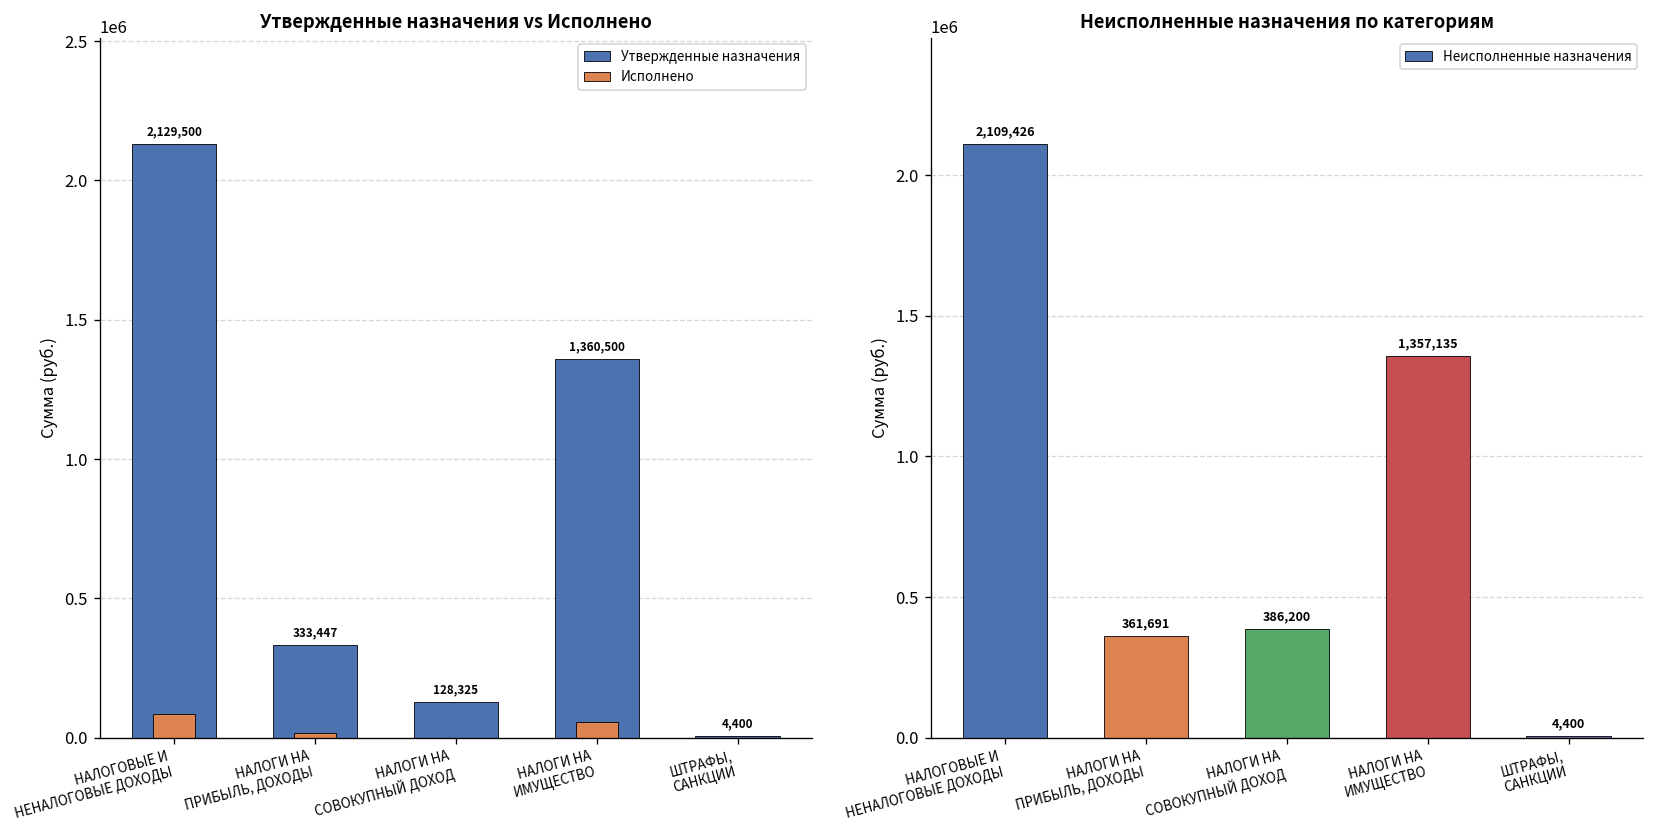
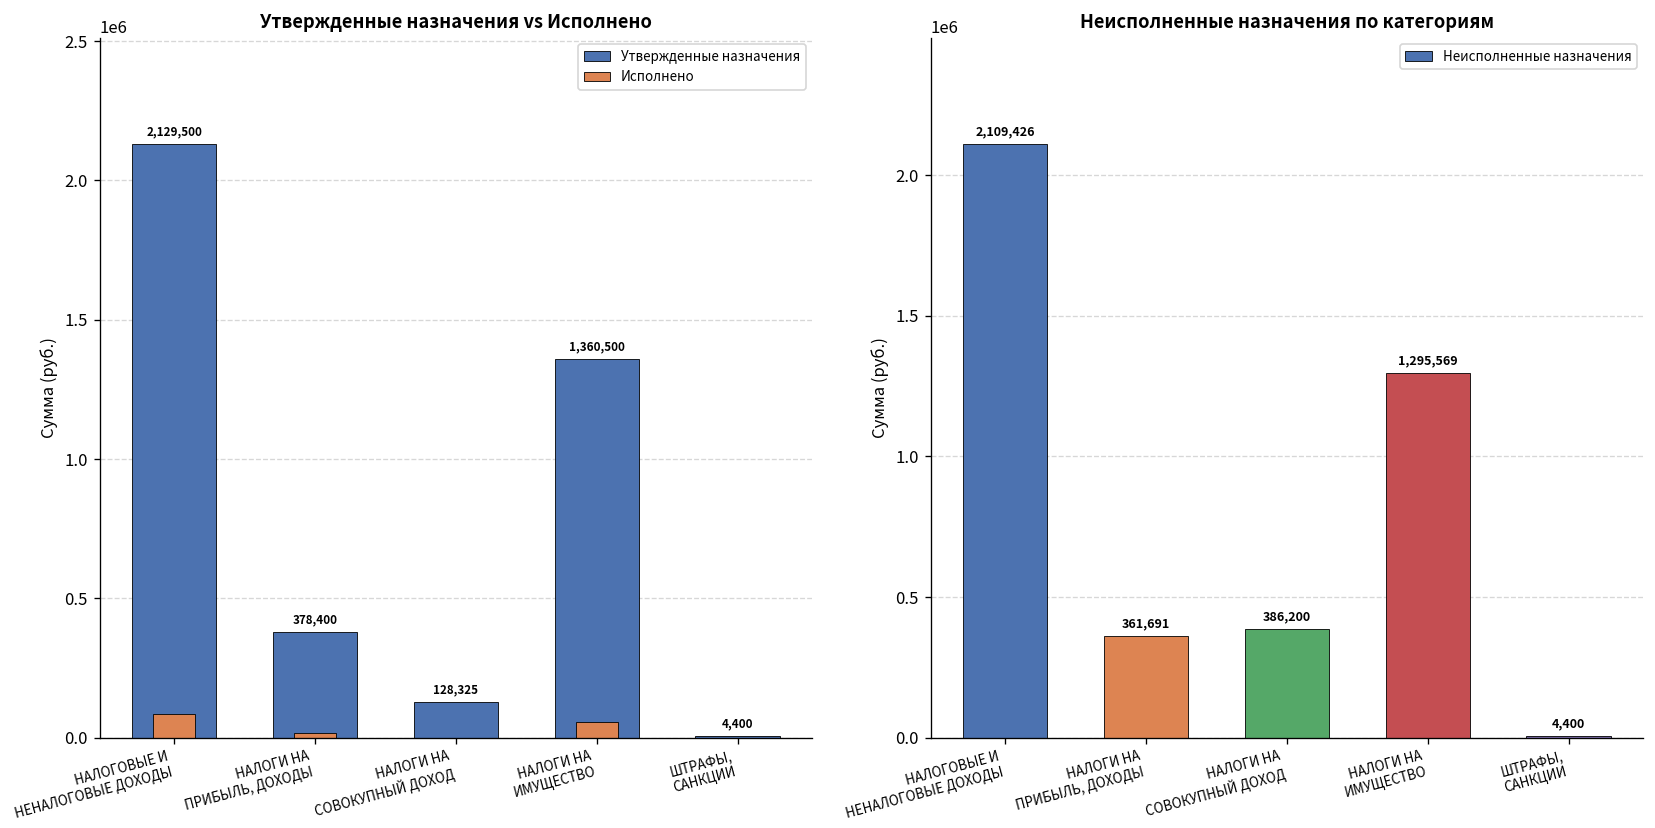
Утвержденные назначения vs Исполнено, Утвержденные назначения, НАЛОГИ НА ПРИБЫЛЬ, ДОХОДЫ: 333,447 -> 378,400
Неисполненные назначения по категориям, НАЛОГИ НА ИМУЩЕСТВО: 1,357,135 -> 1,295,569
